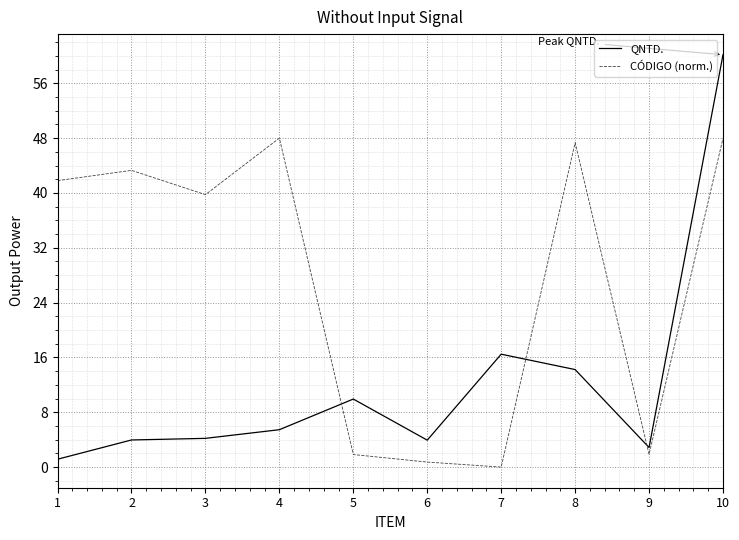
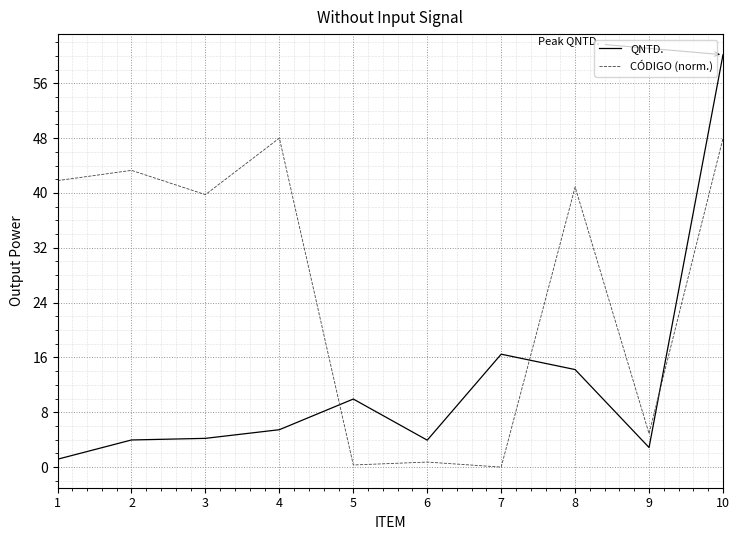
CÓDIGO (norm.), 5: 2 -> 0
CÓDIGO (norm.), 8: 47 -> 41
CÓDIGO (norm.), 9: 2 -> 5
